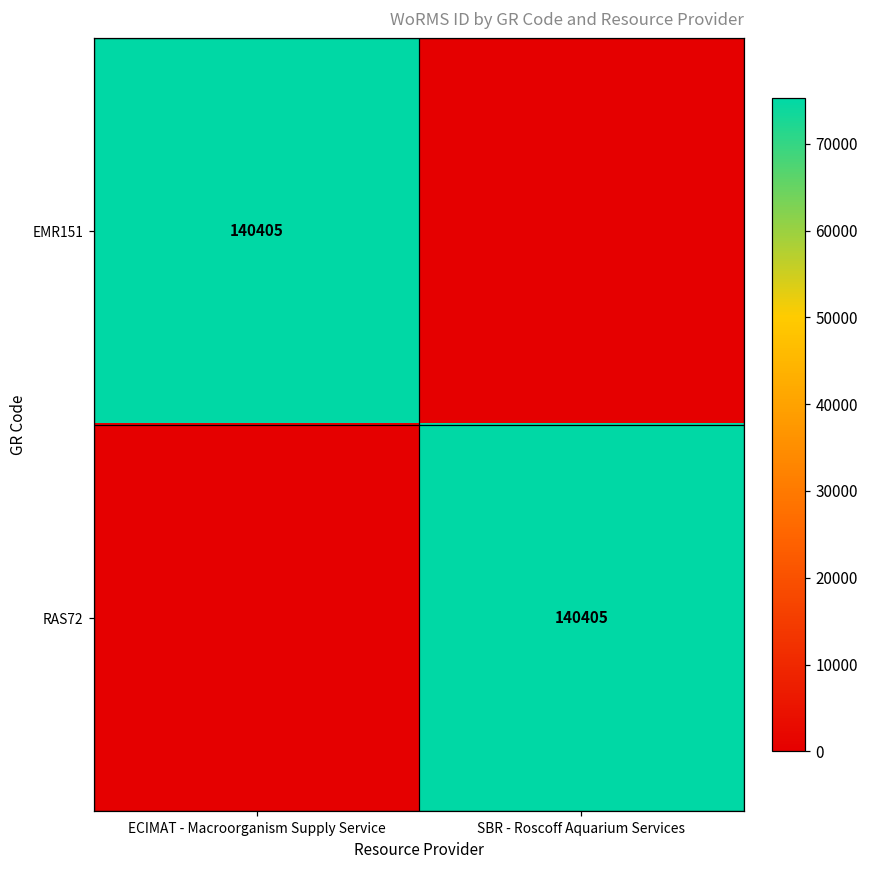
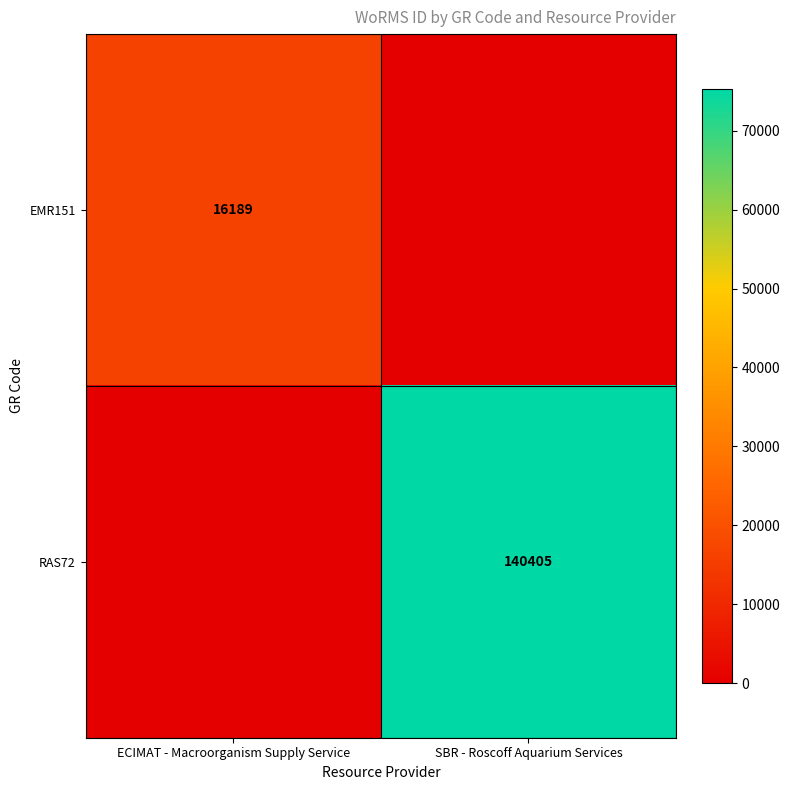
EMR151, ECIMAT - Macroorganism Supply Service: 140405 -> 16189
